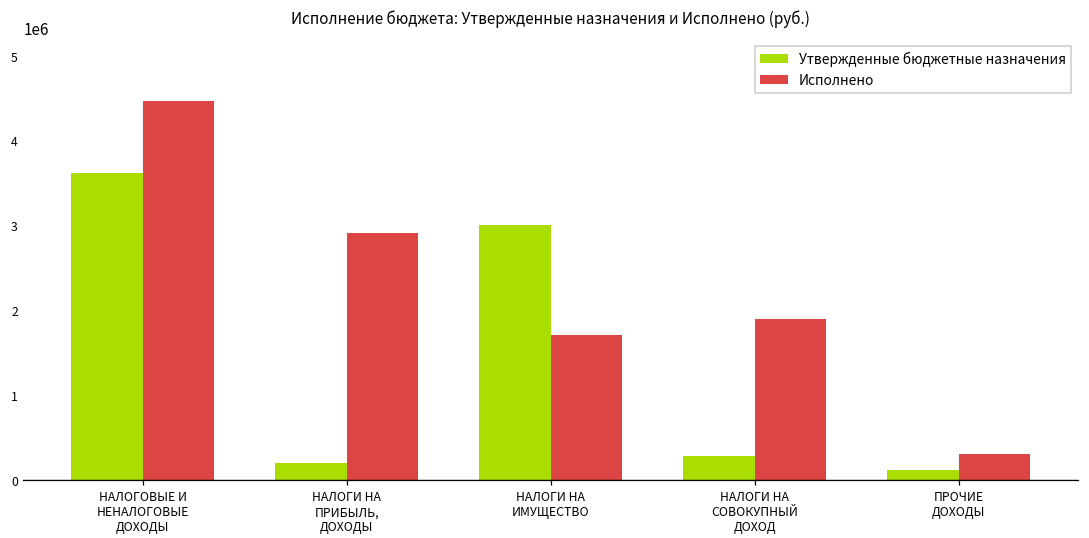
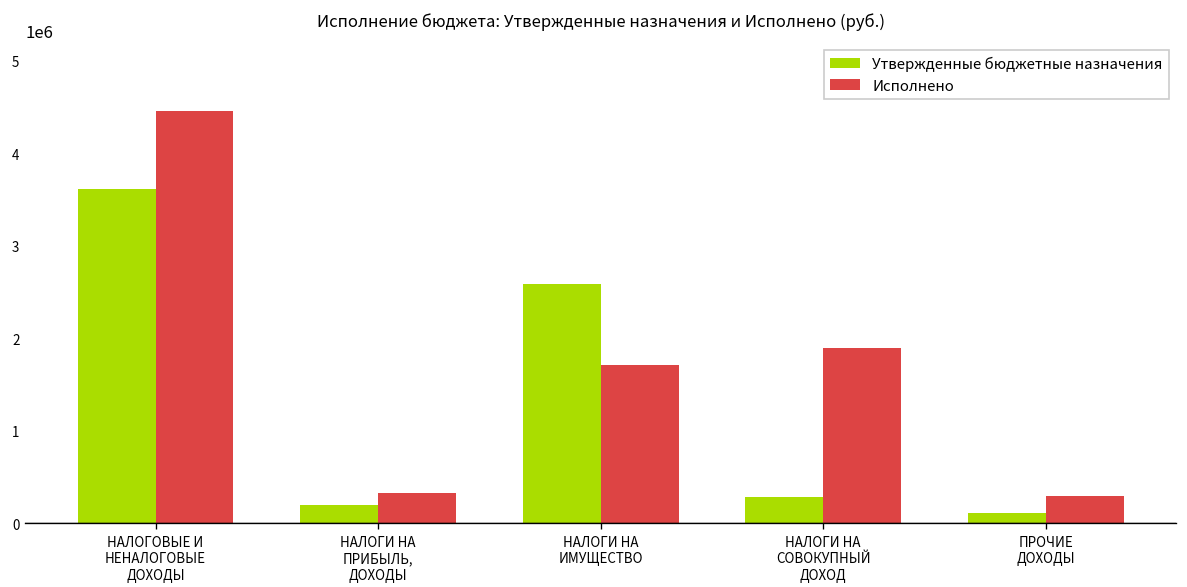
Исполнено, НАЛОГИ НА ПРИБЫЛЬ, ДОХОДЫ: 2900000 -> 300000
Утвержденные бюджетные назначения, НАЛОГИ НА ИМУЩЕСТВО: 3000000 -> 2600000
